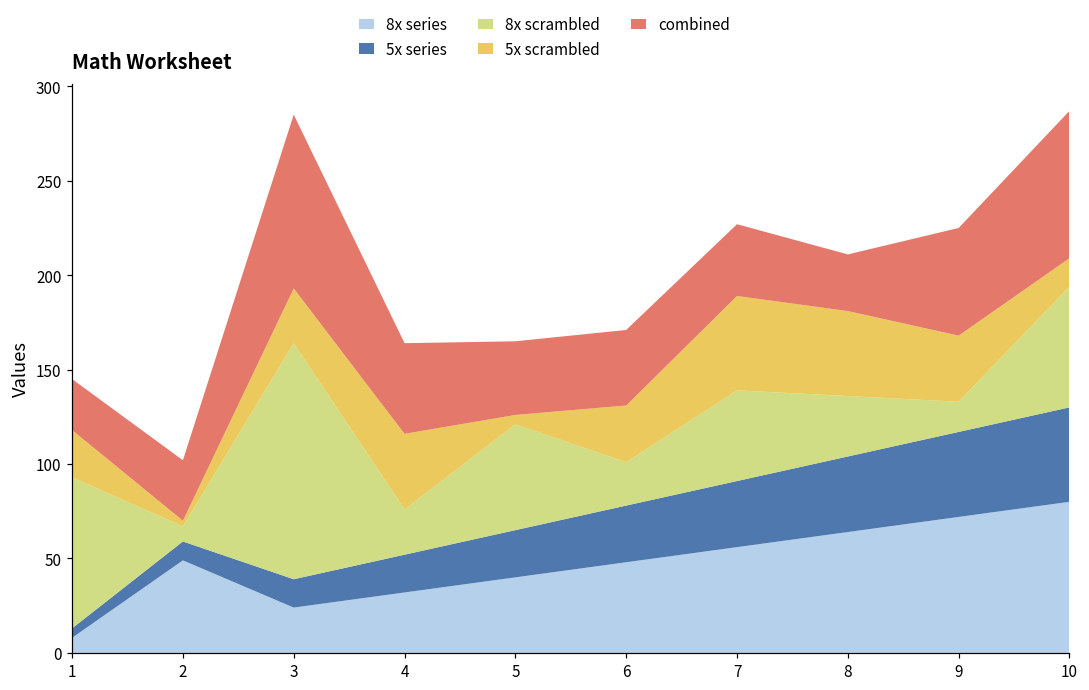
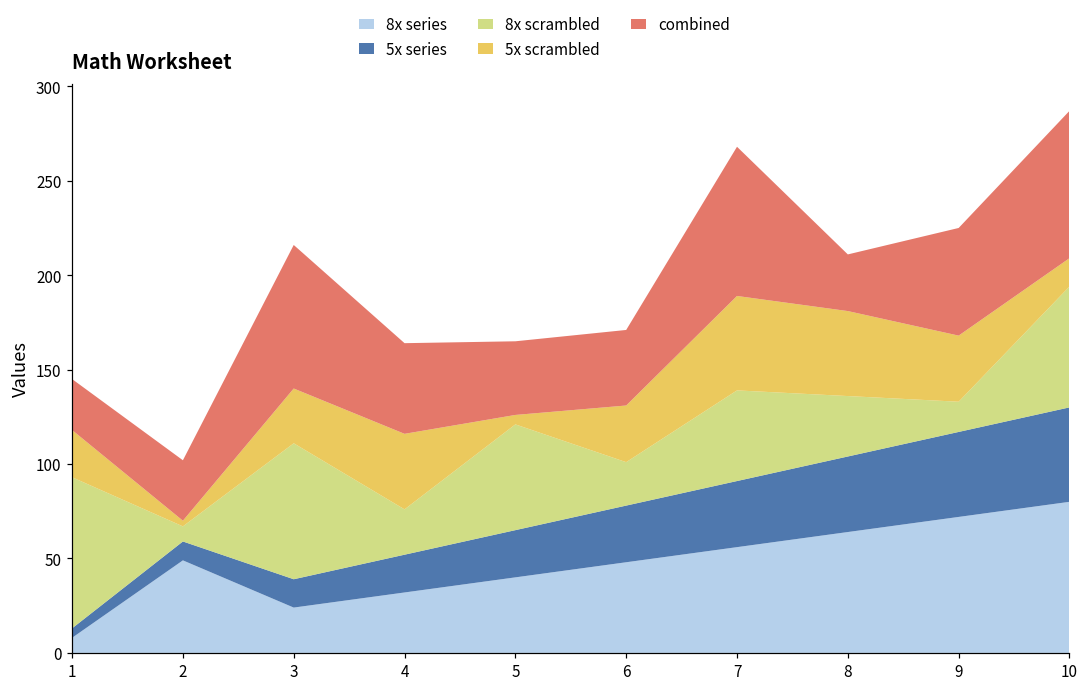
8x scrambled, 3: 125 -> 72
combined, 3: 92 -> 76
combined, 7: 38 -> 79
